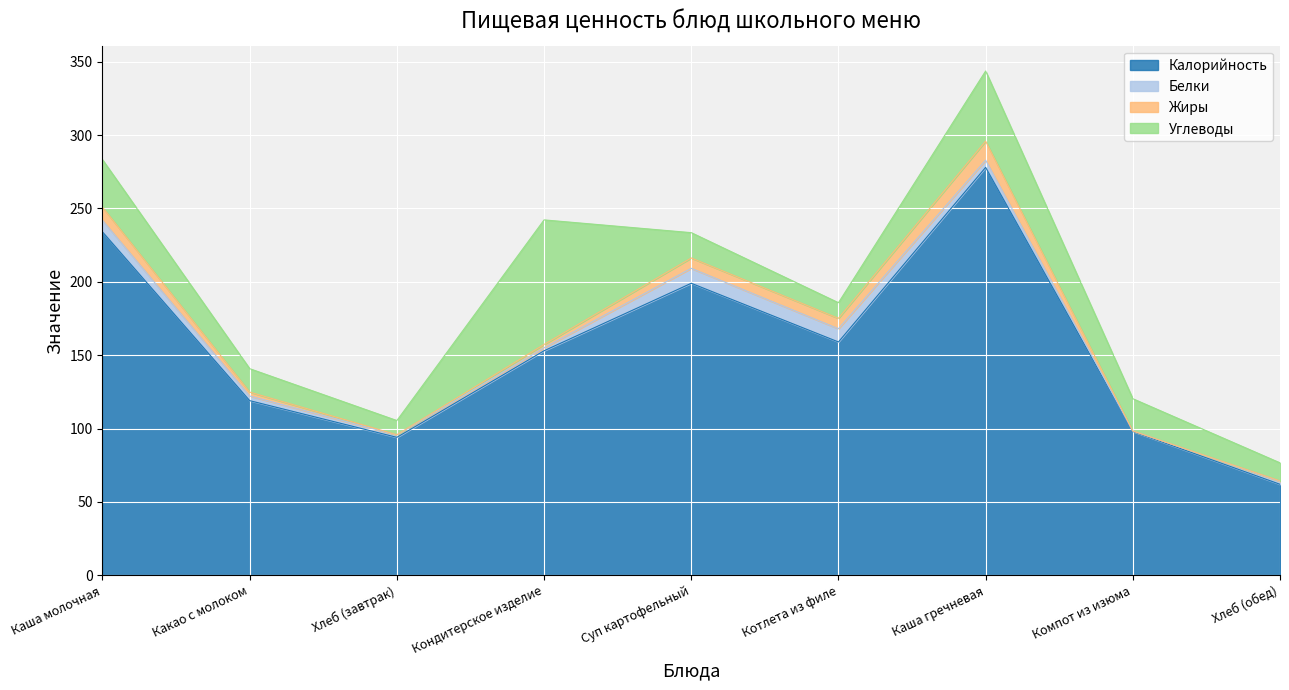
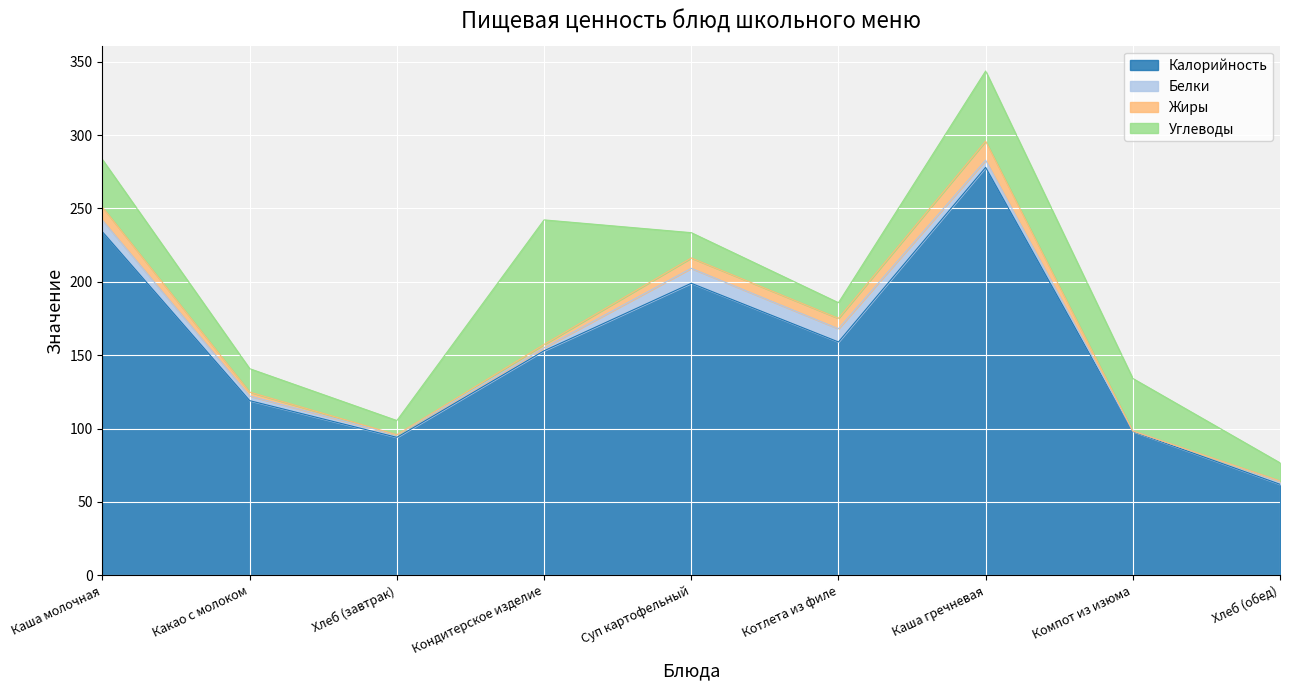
Углеводы, Компот из изюма: 22 -> 36
